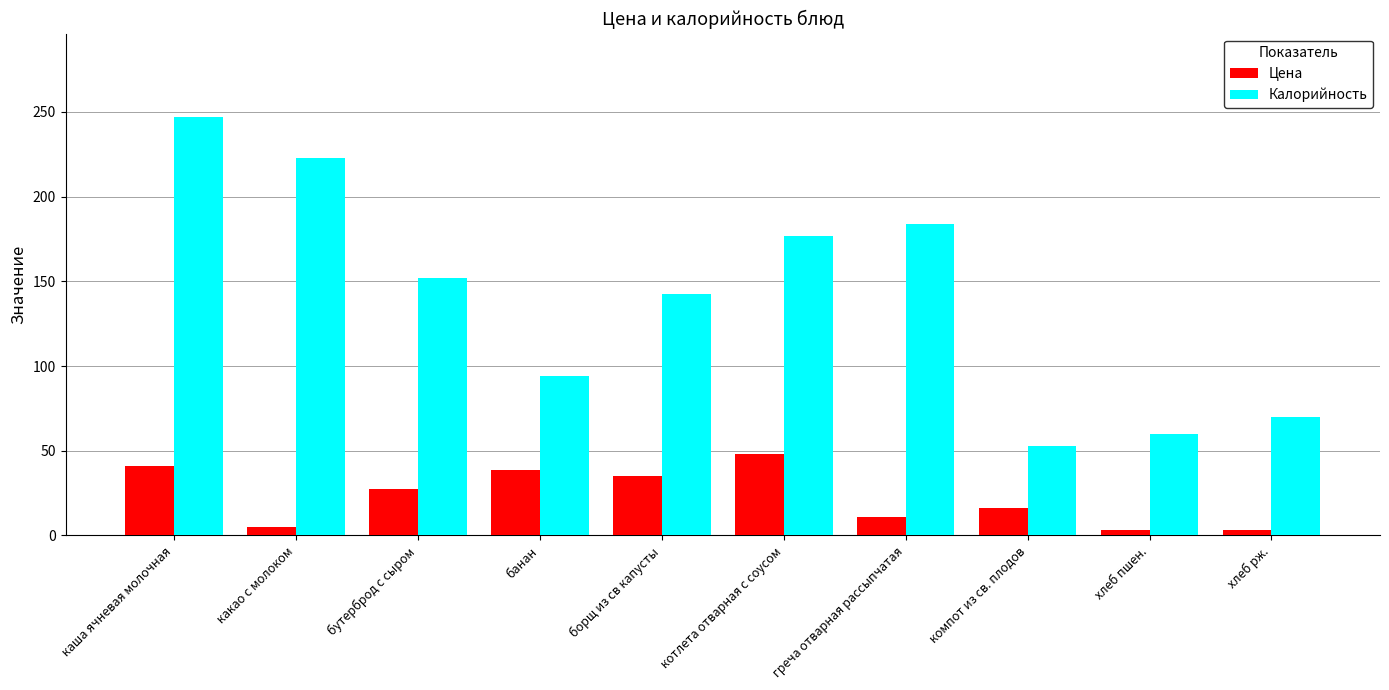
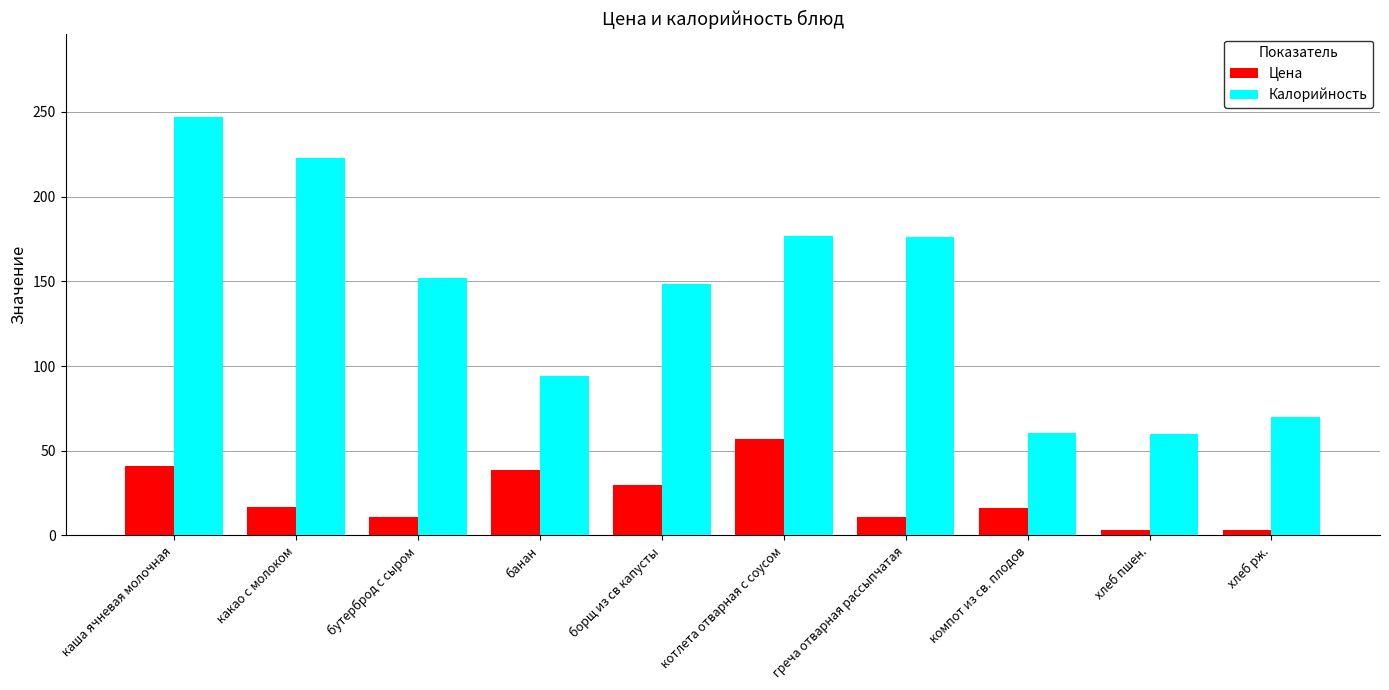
Цена, какао с молоком: 5 -> 17
Цена, бутерброд с сыром: 27 -> 11
Цена, борщ из св капусты: 35 -> 30
Калорийность, борщ из св капусты: 142 -> 149
Цена, котлета отварная с соусом: 48 -> 57
Калорийность, греча отварная рассыпчатая: 184 -> 176
Калорийность, компот из св. плодов: 53 -> 61
